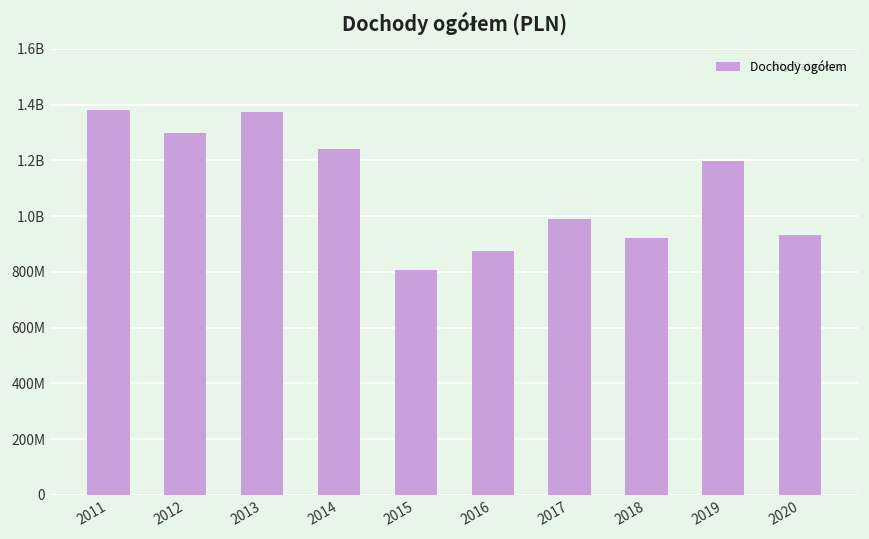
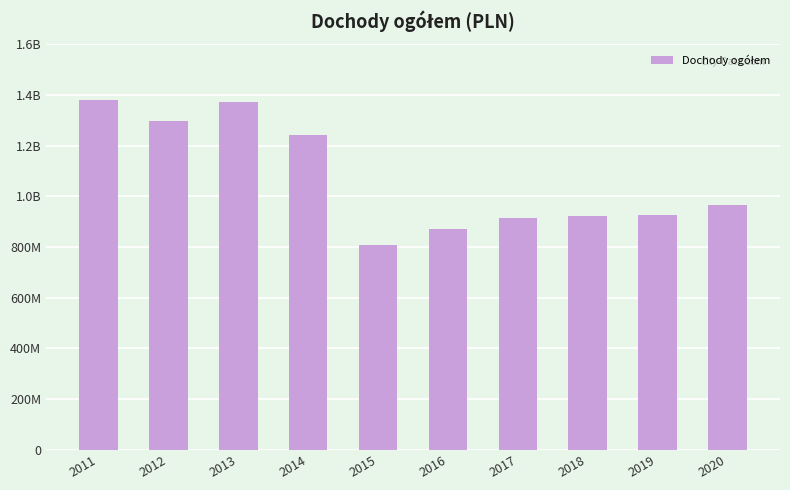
2017: 990000000 -> 920000000
2019: 1200000000 -> 930000000
2020: 930000000 -> 970000000
